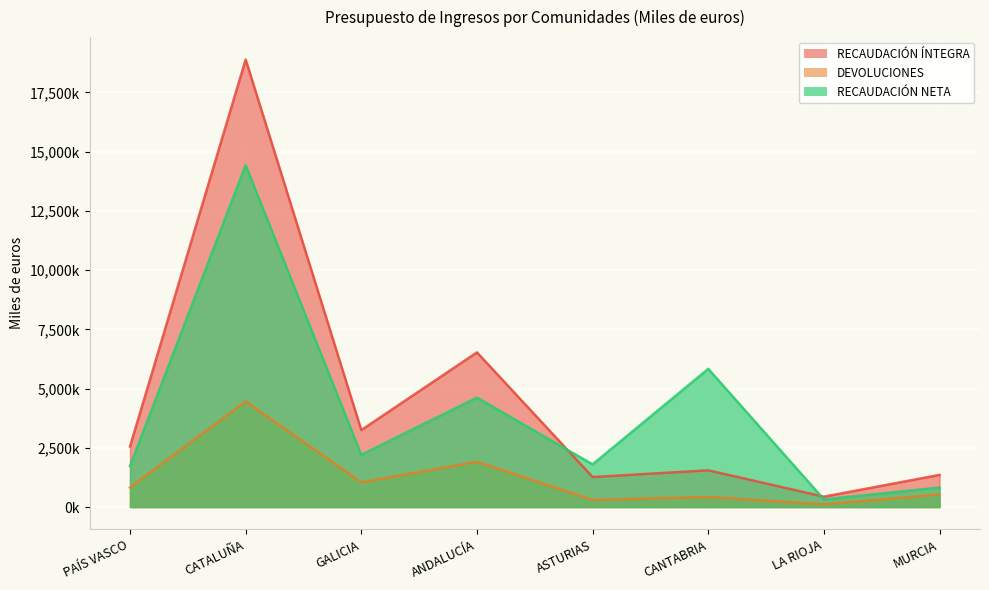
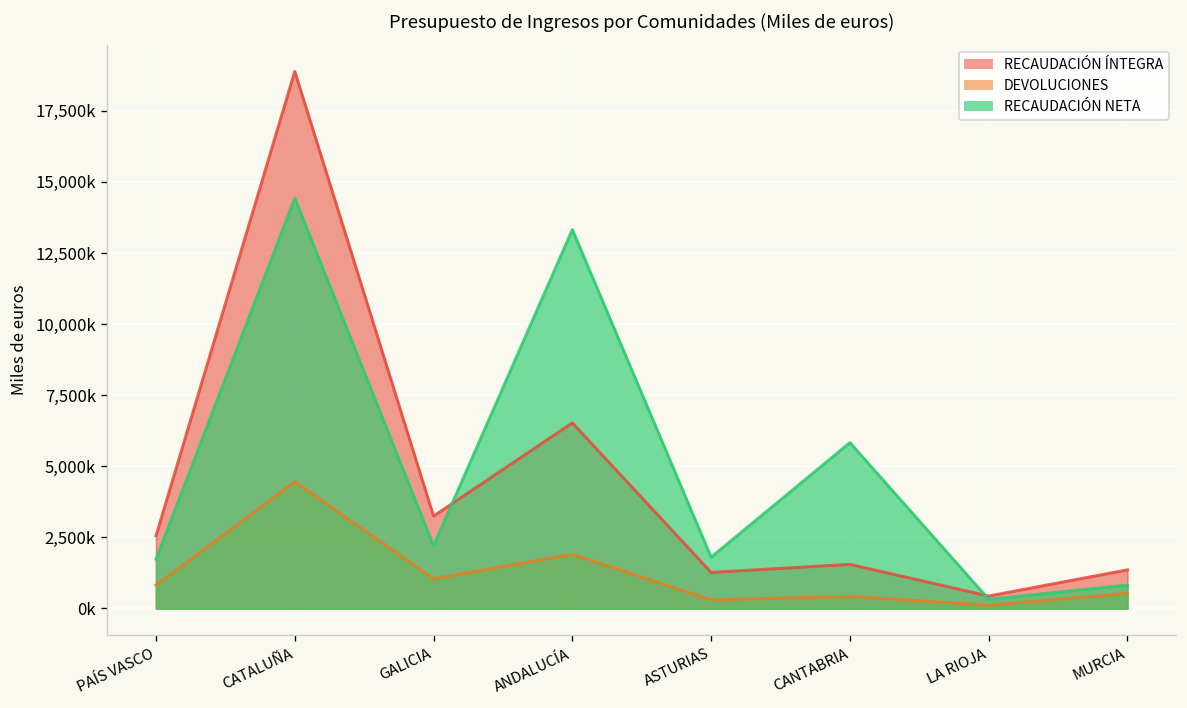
RECAUDACIÓN NETA, ANDALUCÍA: 4,600,000 -> 13,300,000
